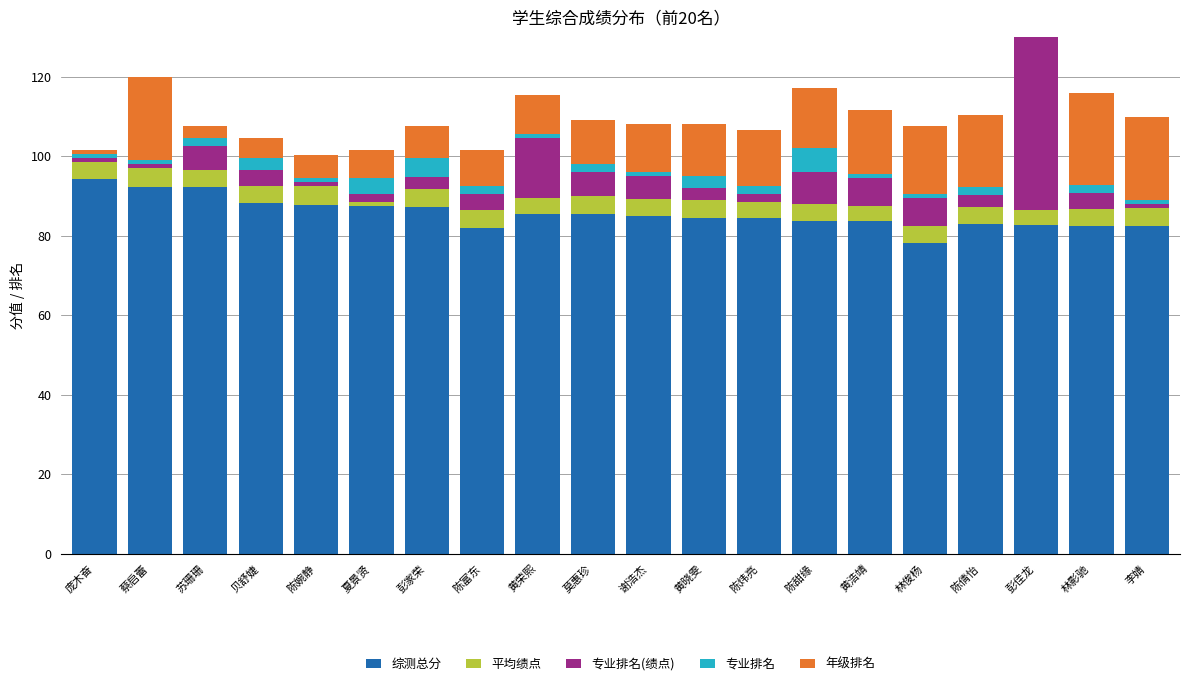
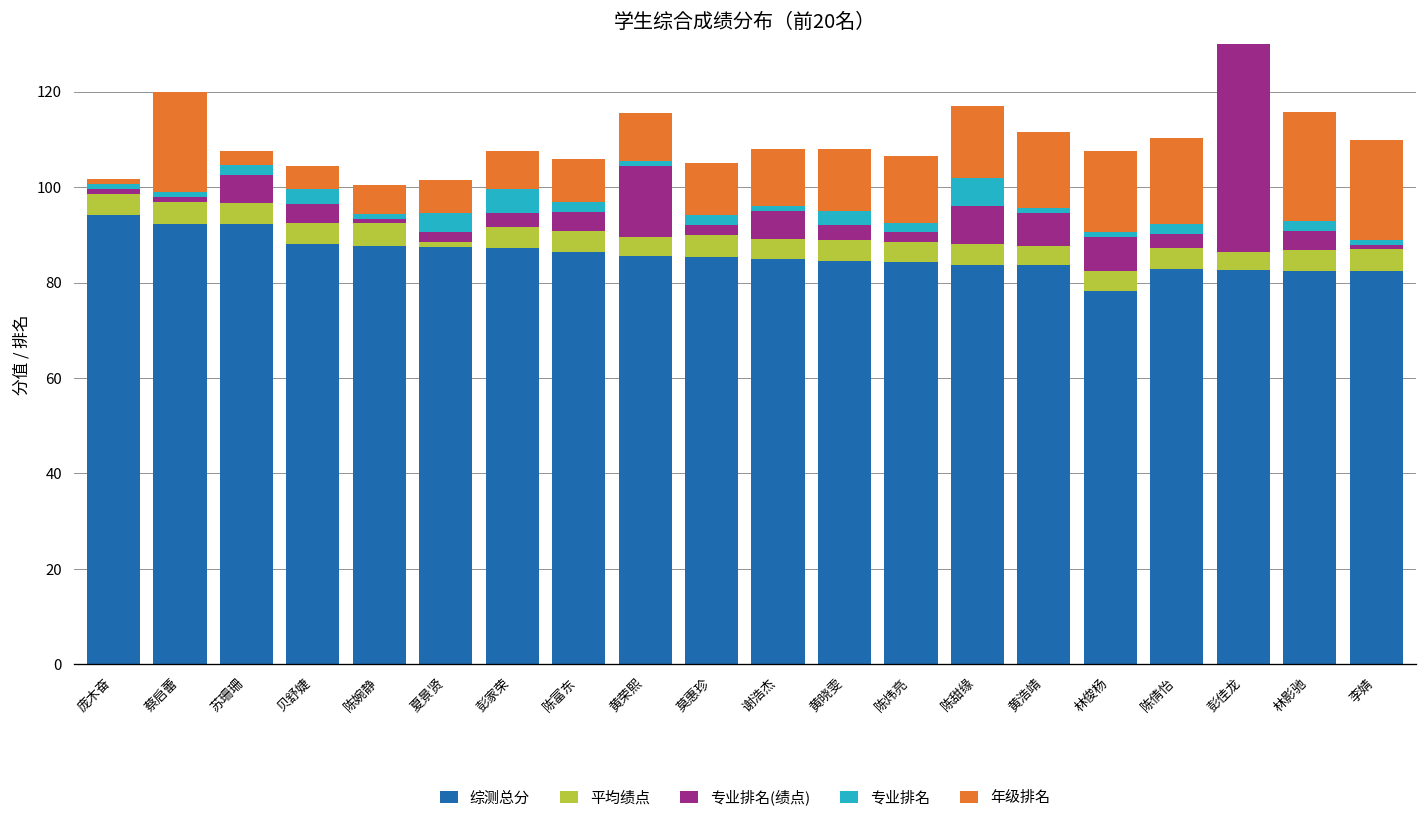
综测总分, 陈富东: 82 -> 86
专业排名(绩点), 莫惠珍: 6 -> 2
